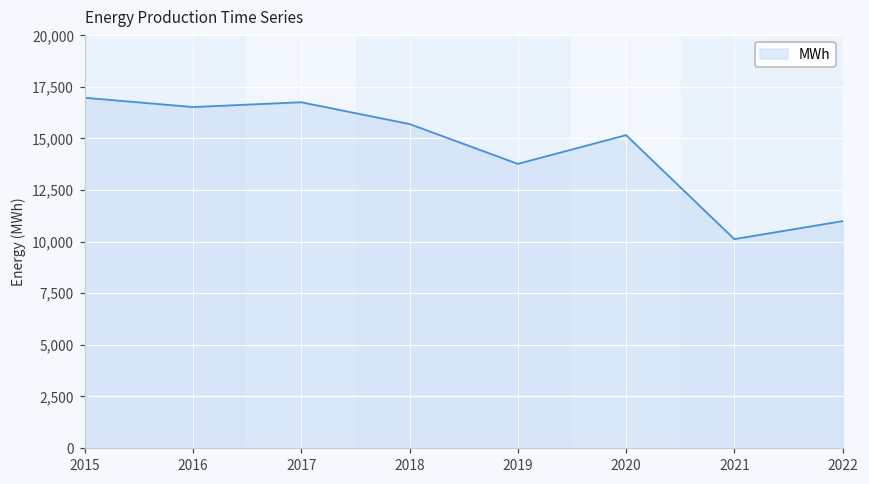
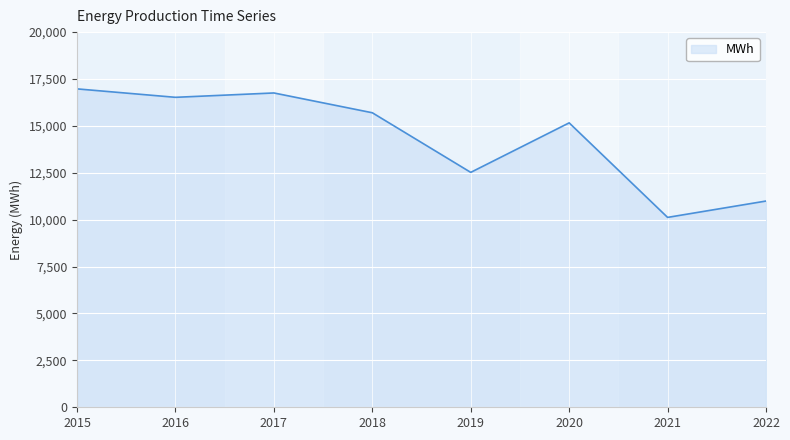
2019: 13,800 -> 12,500
